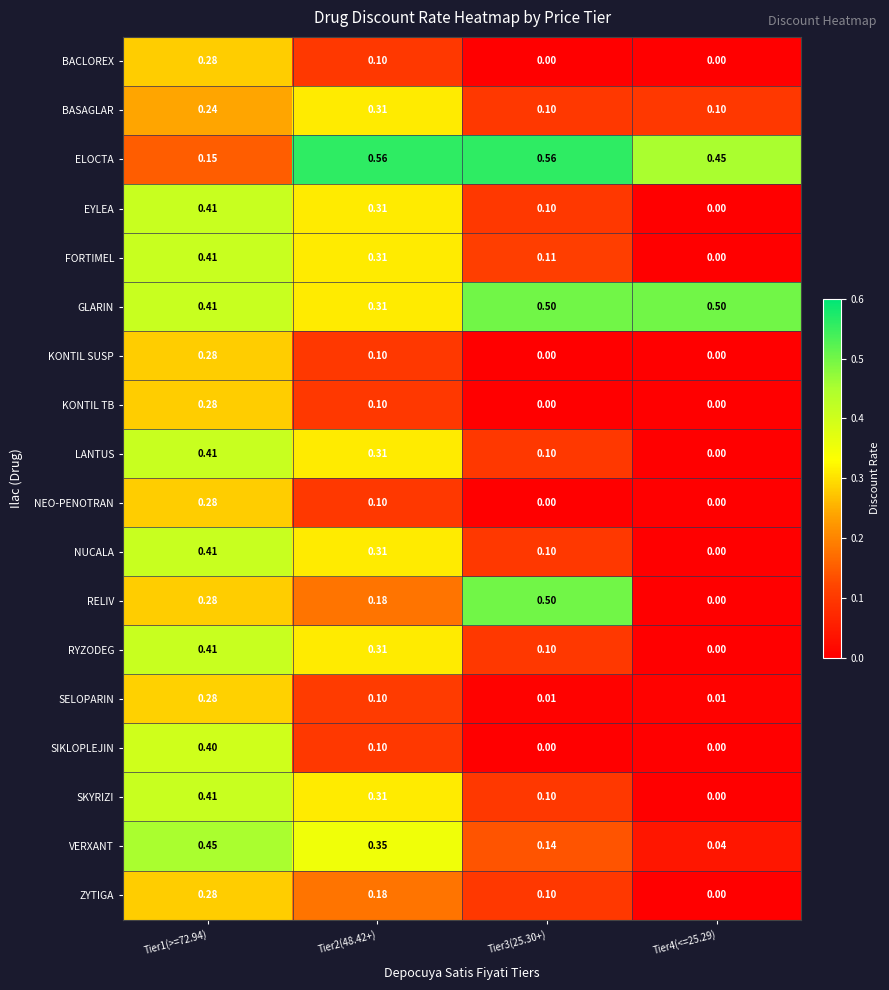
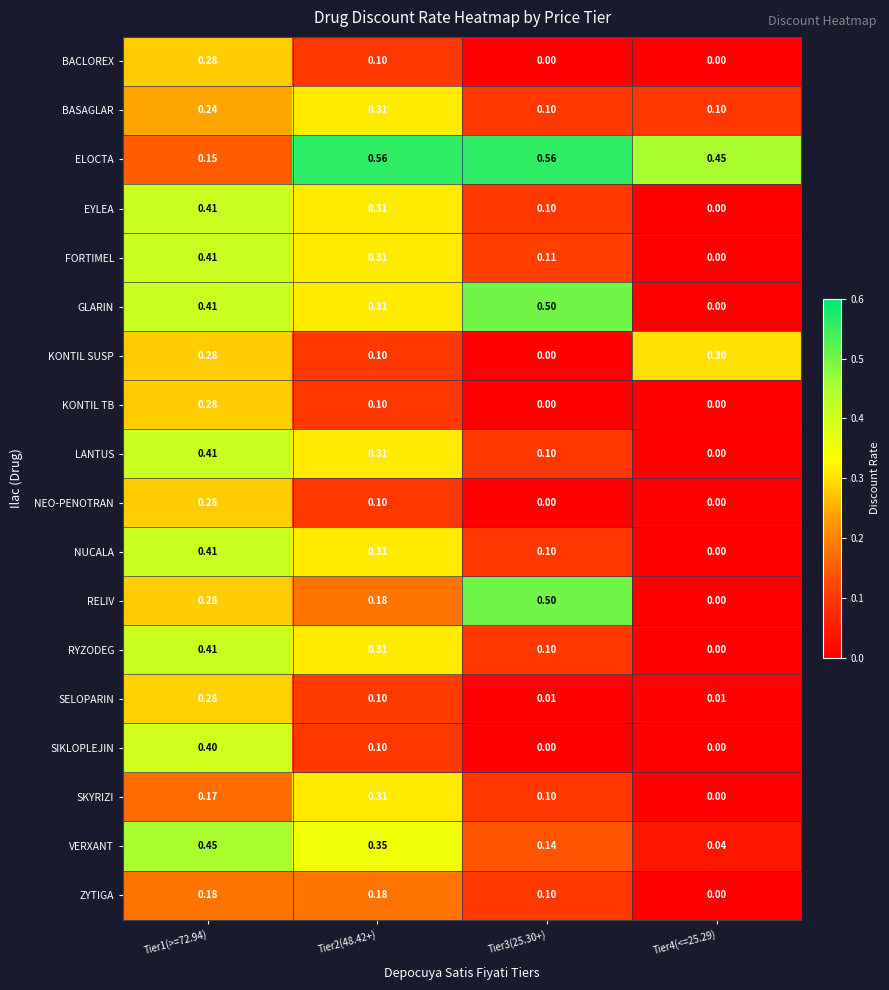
GLARIN, Tier4(<=25.29): 0.50 -> 0.00
KONTIL SUSP, Tier4(<=25.29): 0.00 -> 0.30
SKYRIZI, Tier1(>=72.94): 0.41 -> 0.17
ZYTIGA, Tier1(>=72.94): 0.28 -> 0.18
